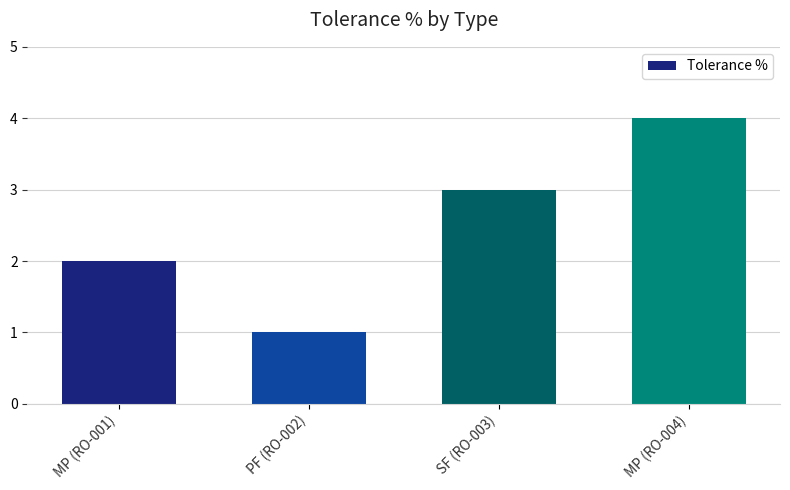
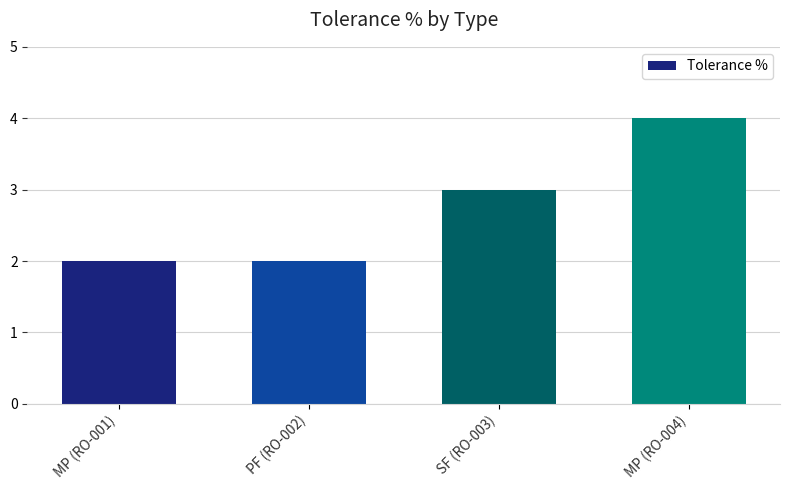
PF (RO-002): 1 -> 2
